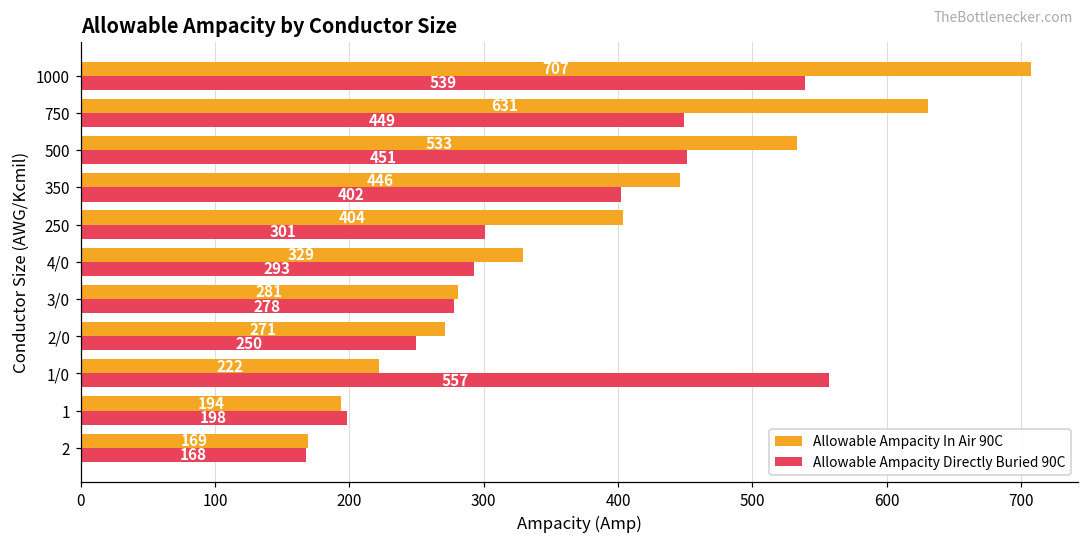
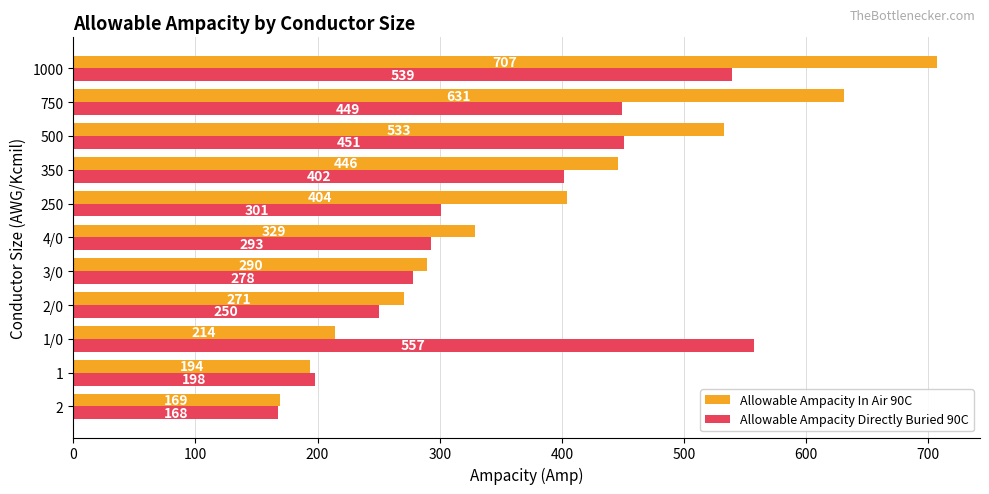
Allowable Ampacity In Air 90C, 3/0: 281 -> 290
Allowable Ampacity In Air 90C, 1/0: 222 -> 214
